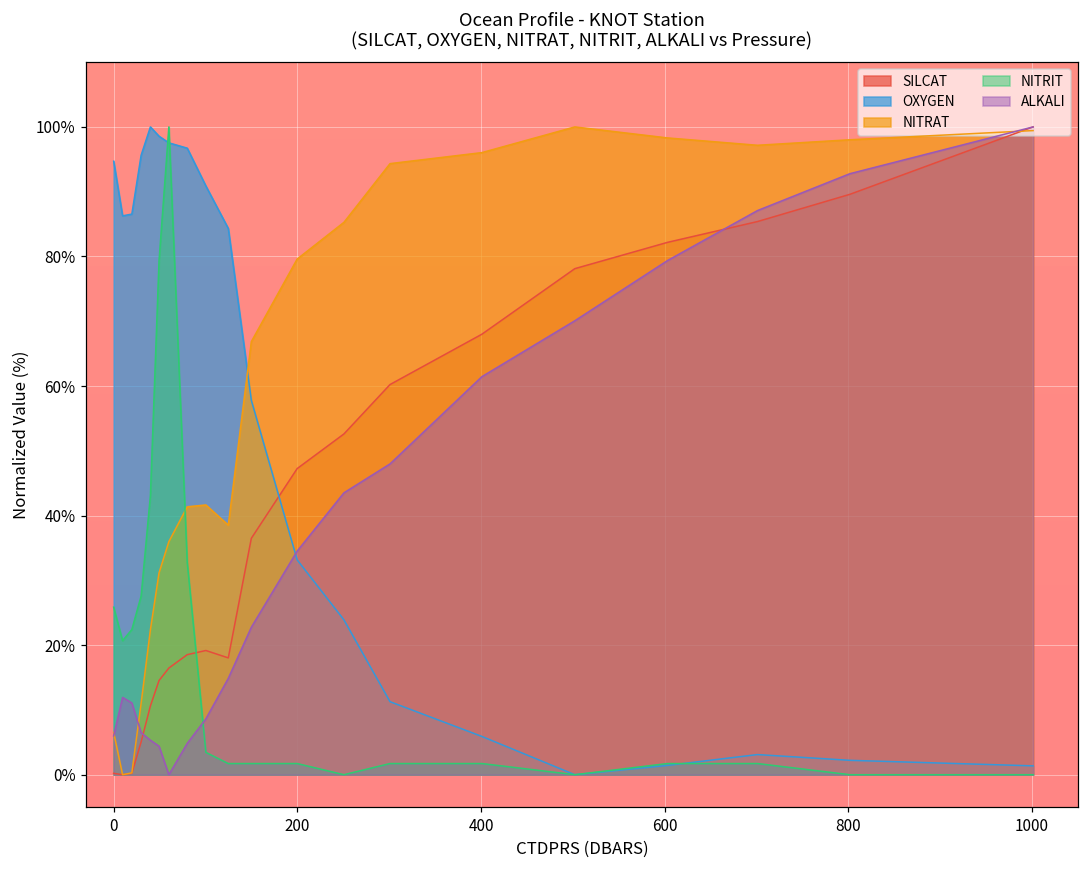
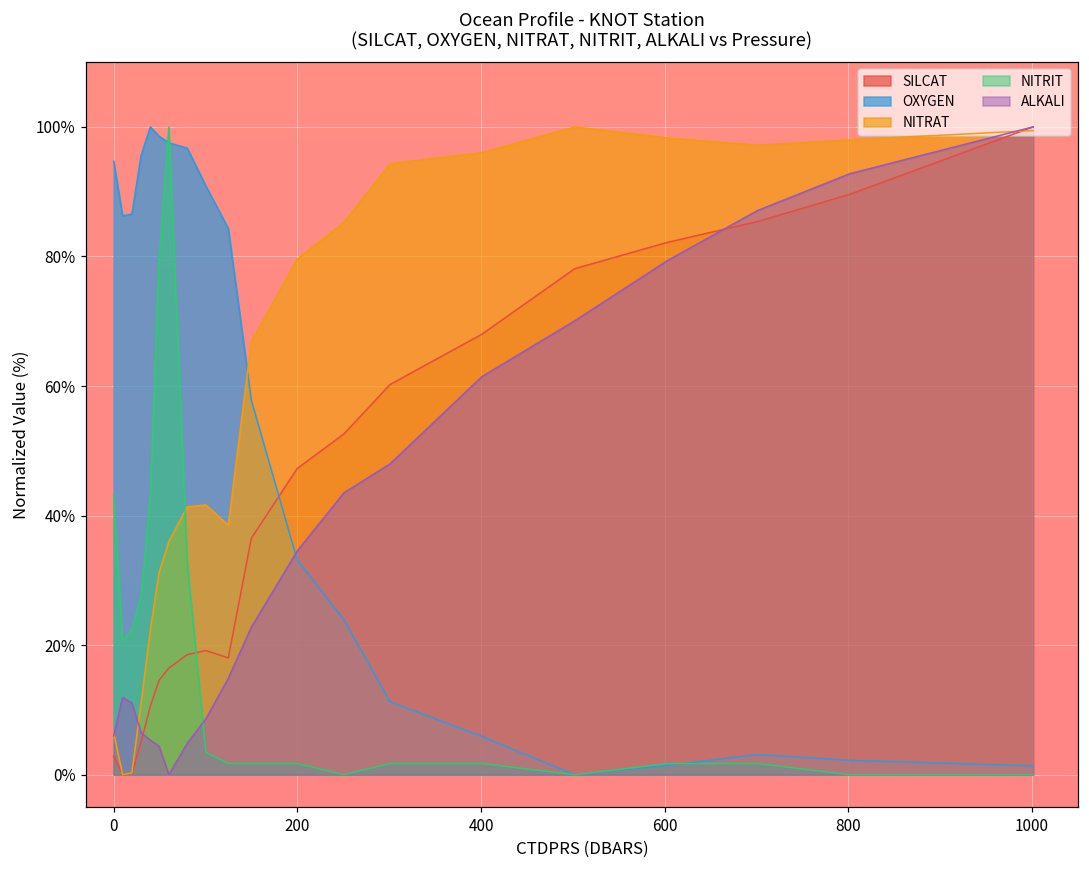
SILCAT, 0: 0% -> 3%
NITRIT, 0: 26% -> 43%
